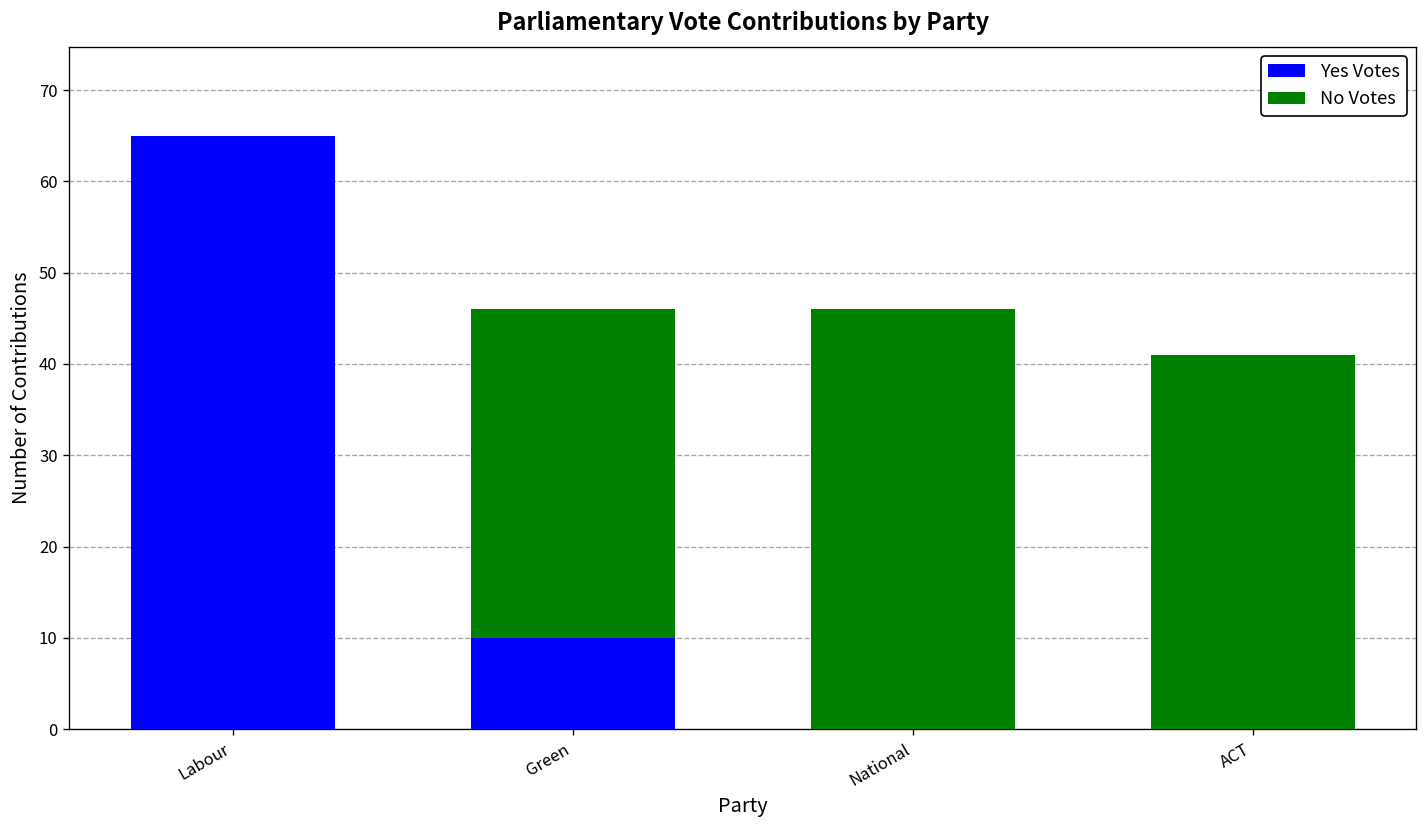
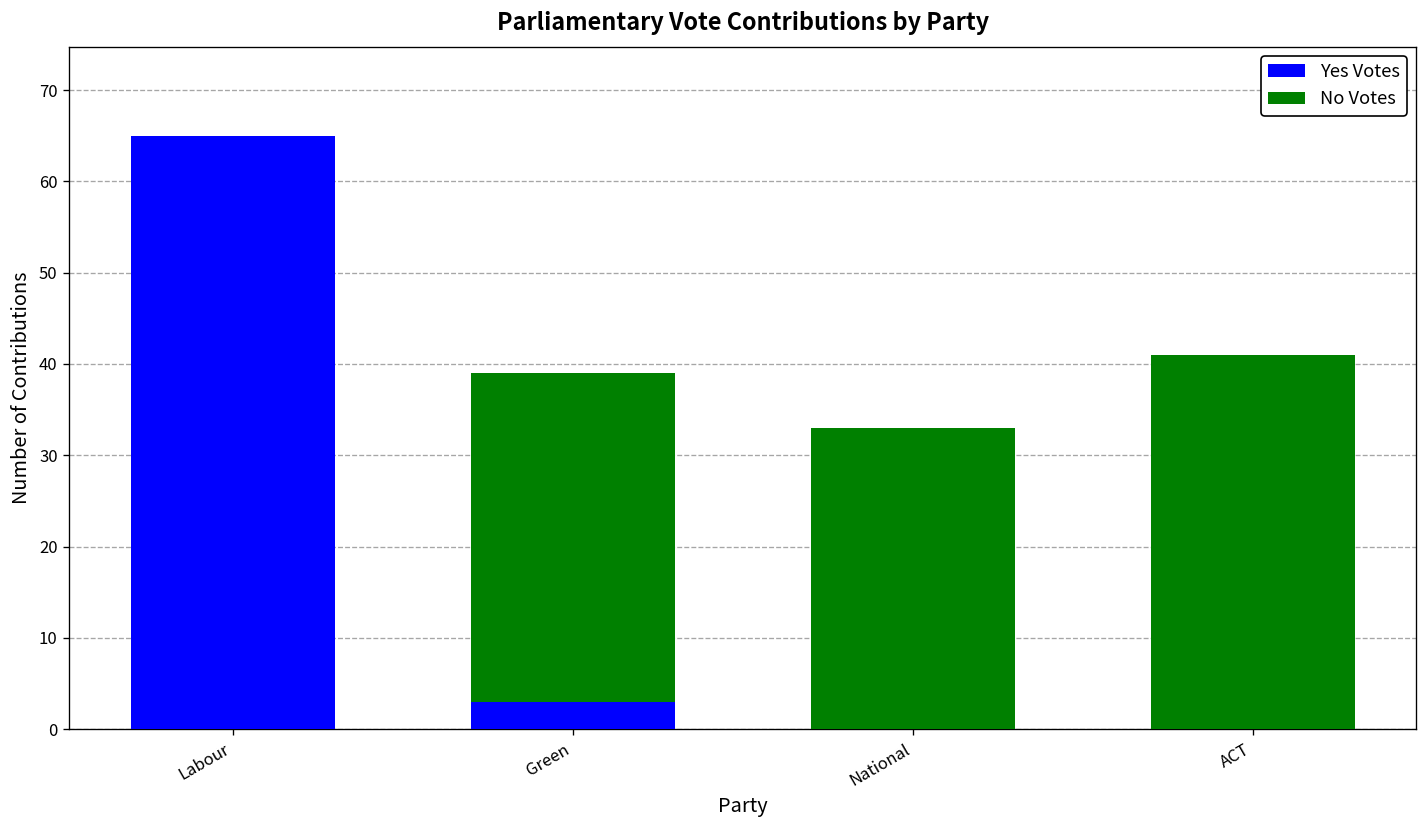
Yes Votes, Green: 10 -> 3
No Votes, National: 46 -> 33
